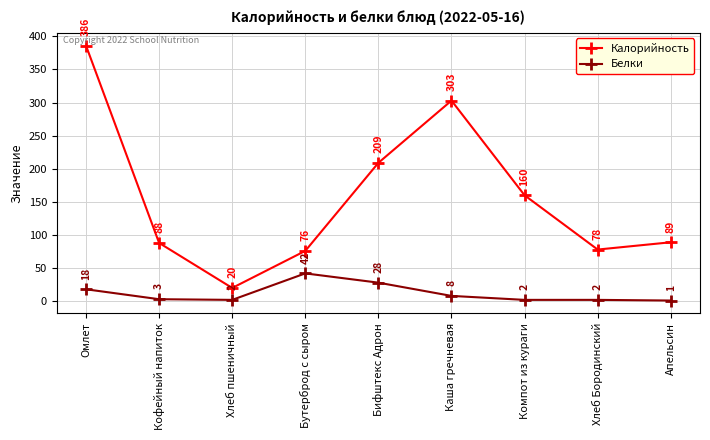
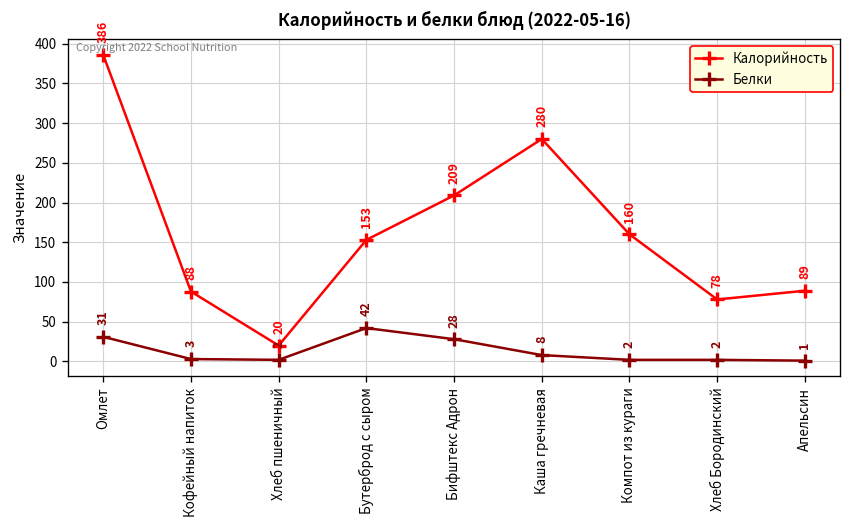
Белки, Омлет: 18 -> 31
Калорийность, Бутерброд с сыром: 76 -> 153
Калорийность, Каша гречневая: 303 -> 280
